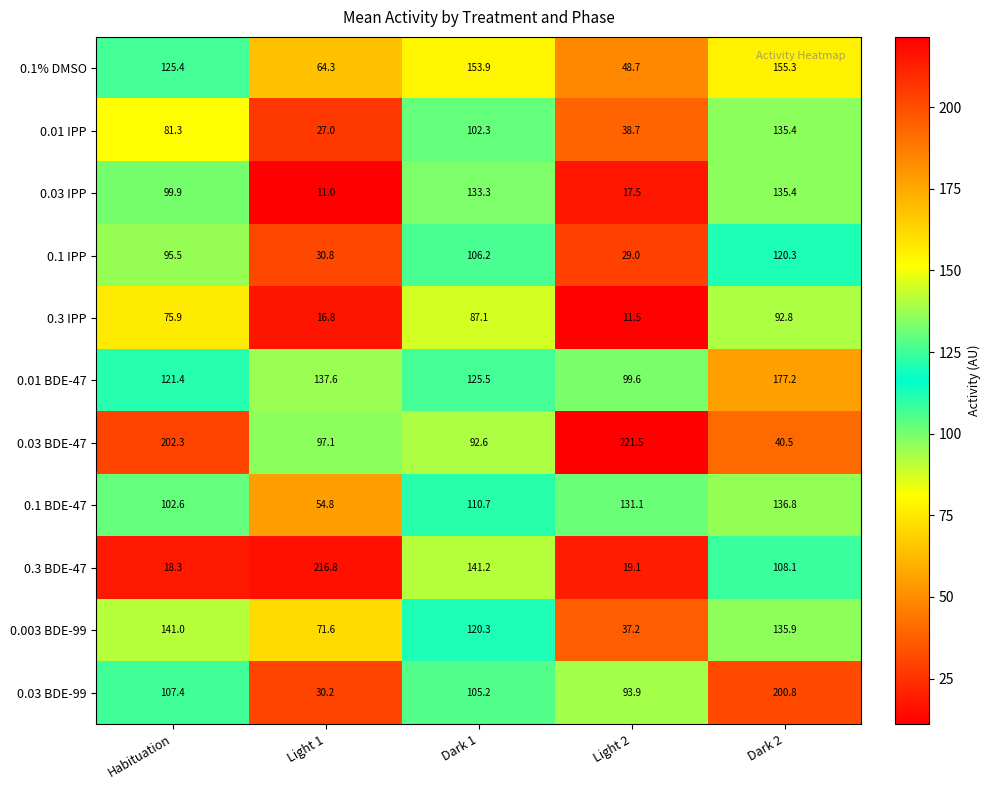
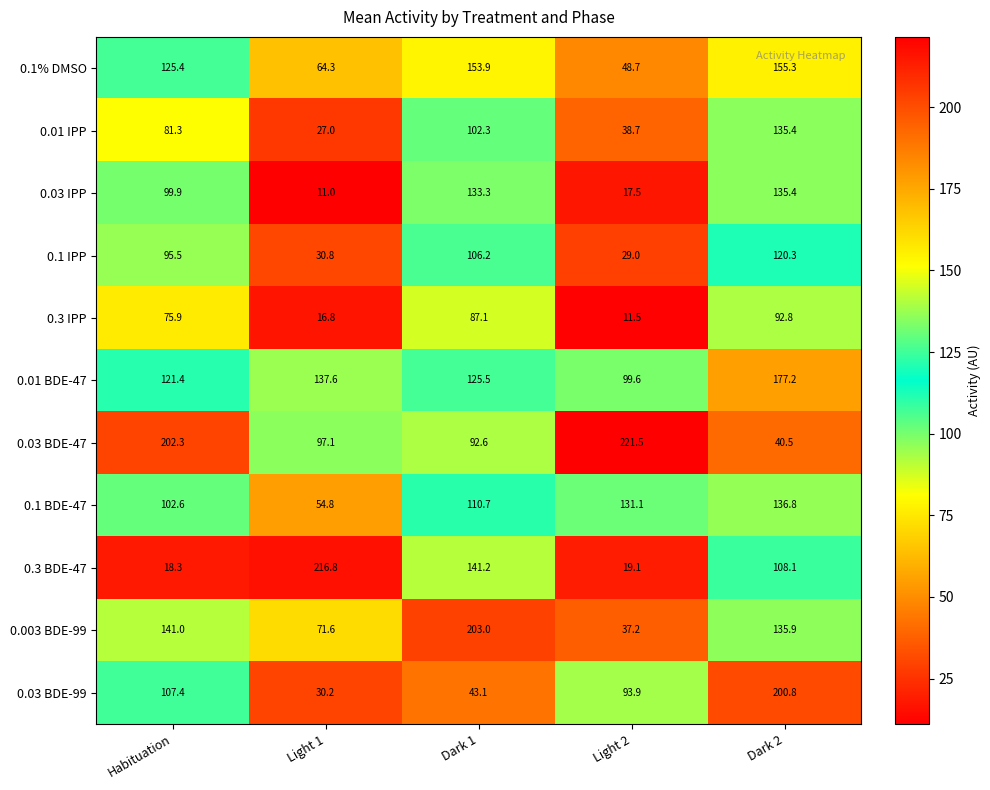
0.003 BDE-99, Dark 1: 120.3 -> 203.0
0.03 BDE-99, Dark 1: 105.2 -> 43.1
